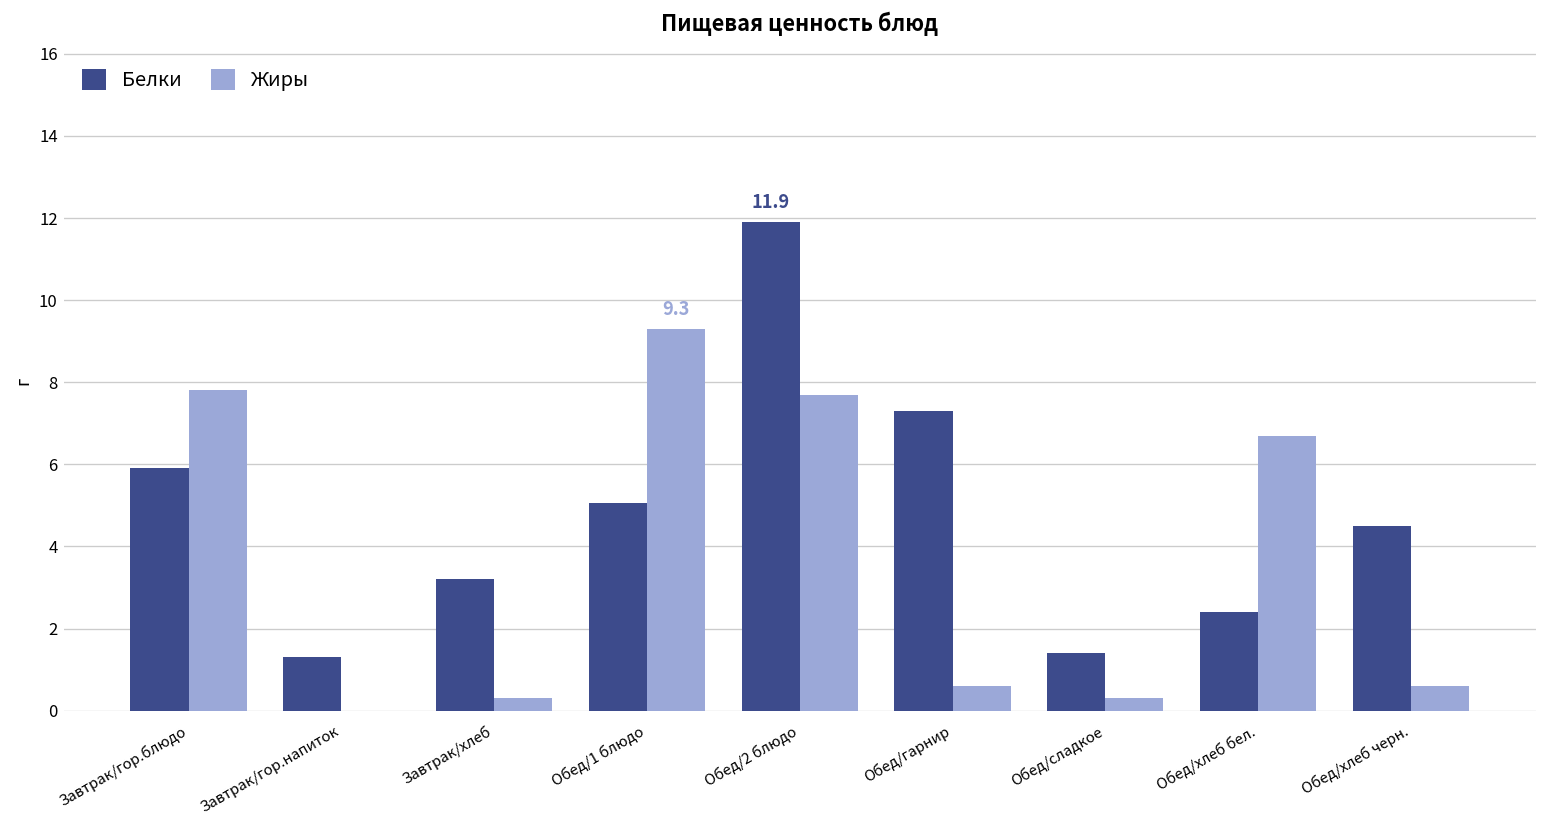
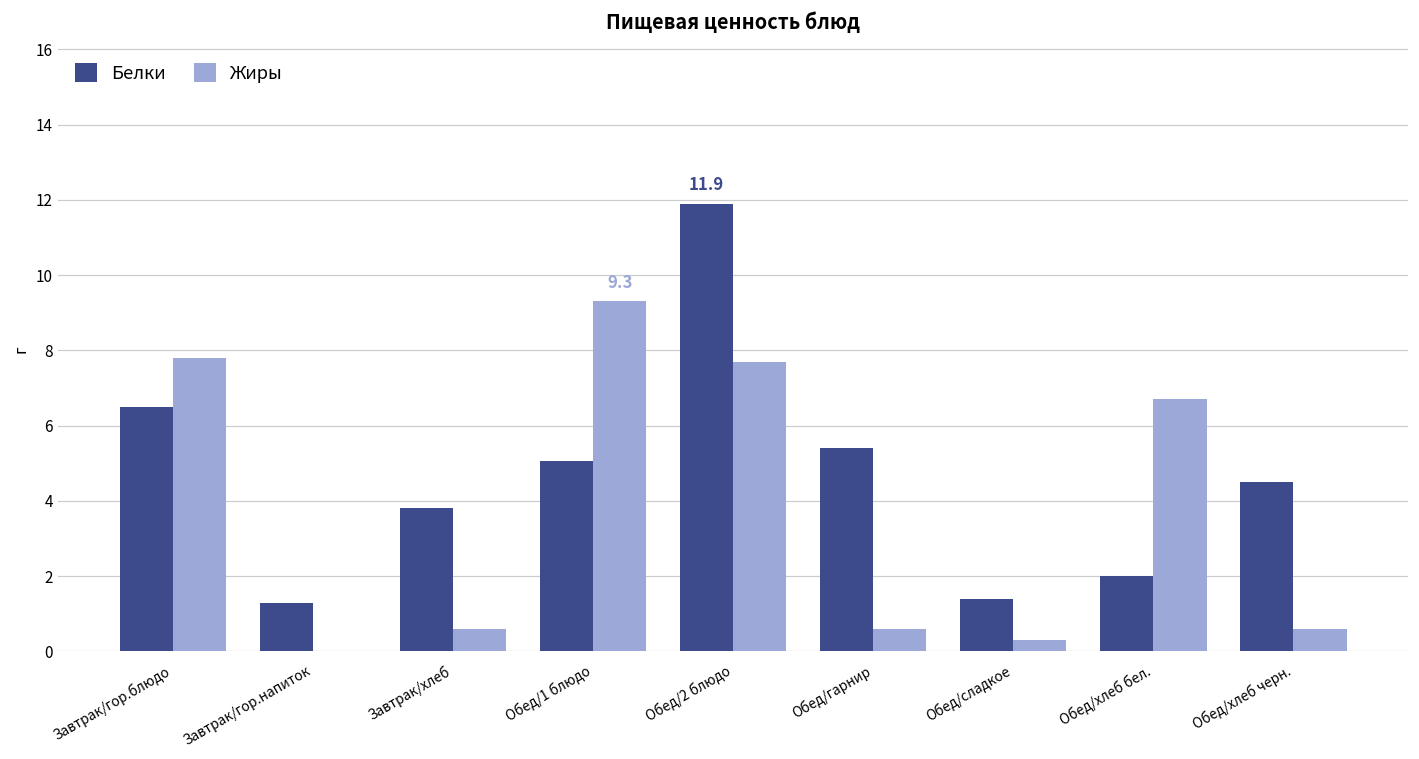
Белки, Завтрак/гор.блюдо: 5.9 -> 6.5
Белки, Завтрак/хлеб: 3.2 -> 3.8
Жиры, Завтрак/хлеб: 0.3 -> 0.6
Белки, Обед/гарнир: 7.3 -> 5.4
Белки, Обед/хлеб бел.: 2.4 -> 2.0
